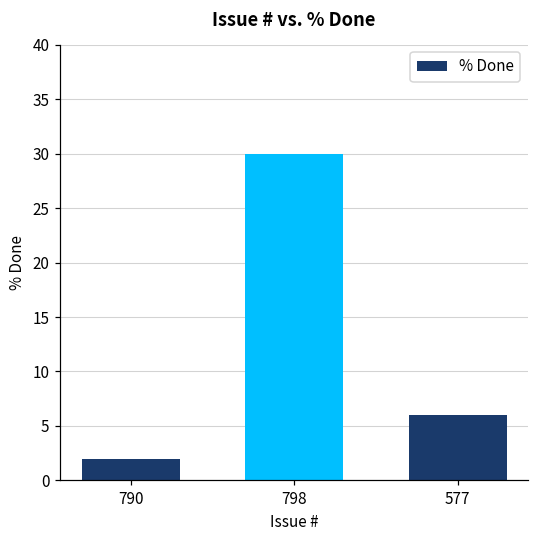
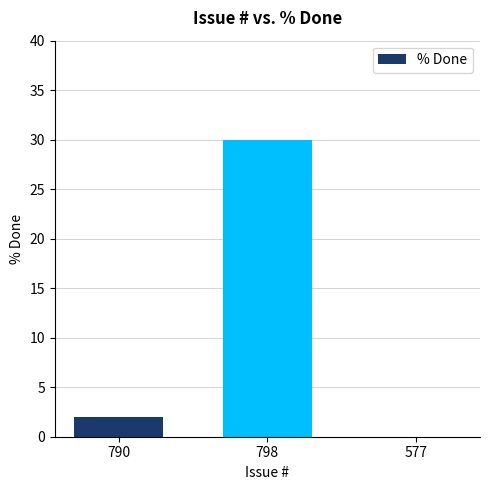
% Done, 577: 6 -> 0
